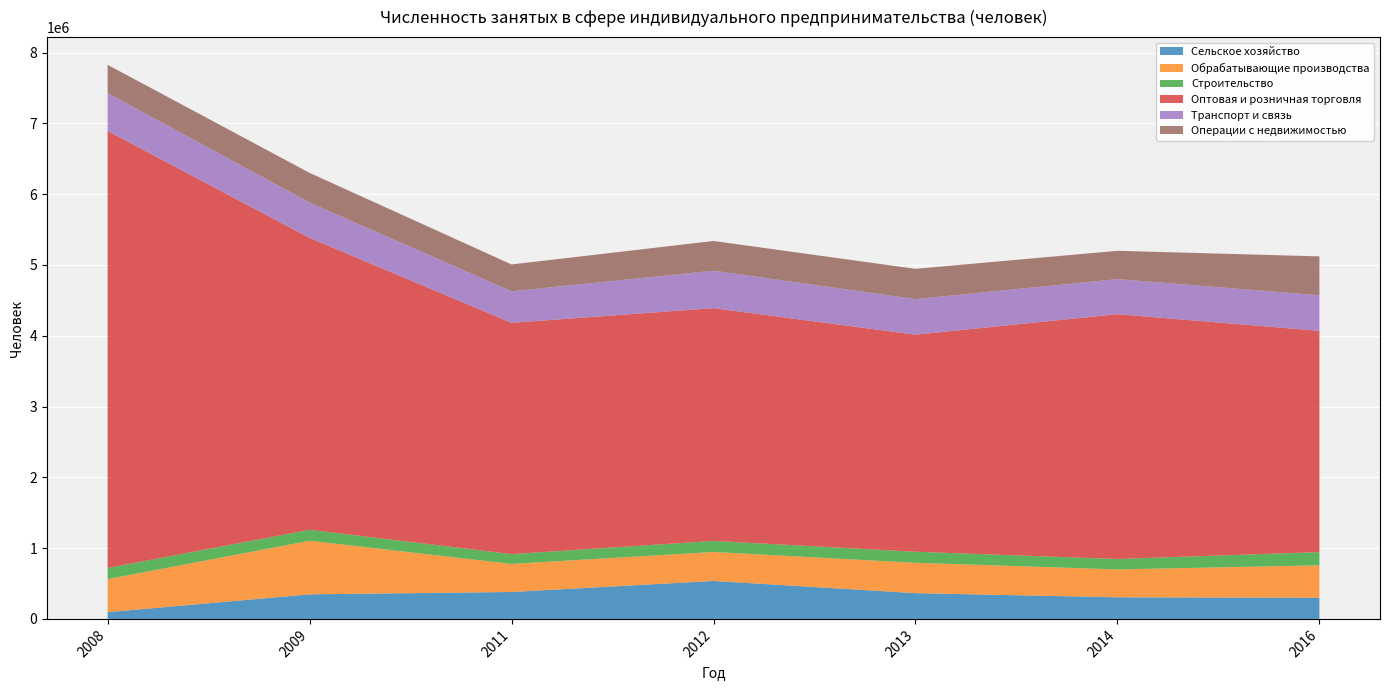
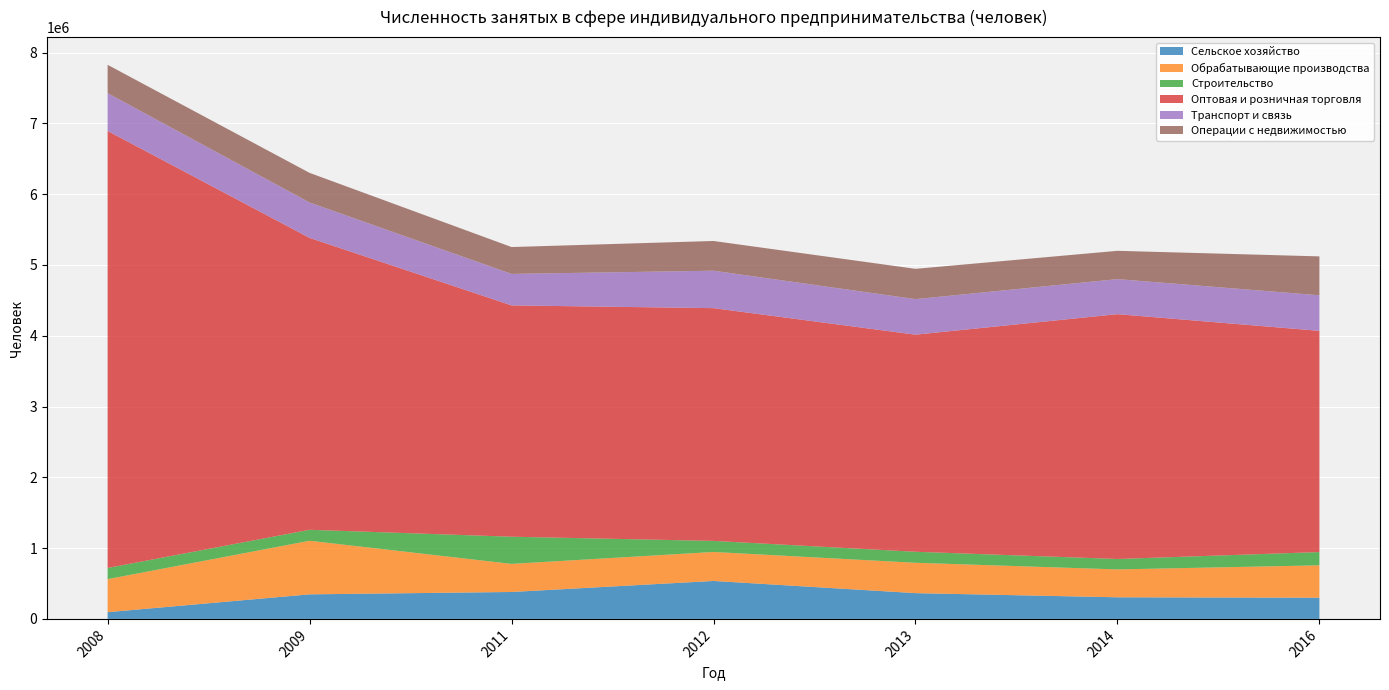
Строительство, 2011: 100000 -> 400000
